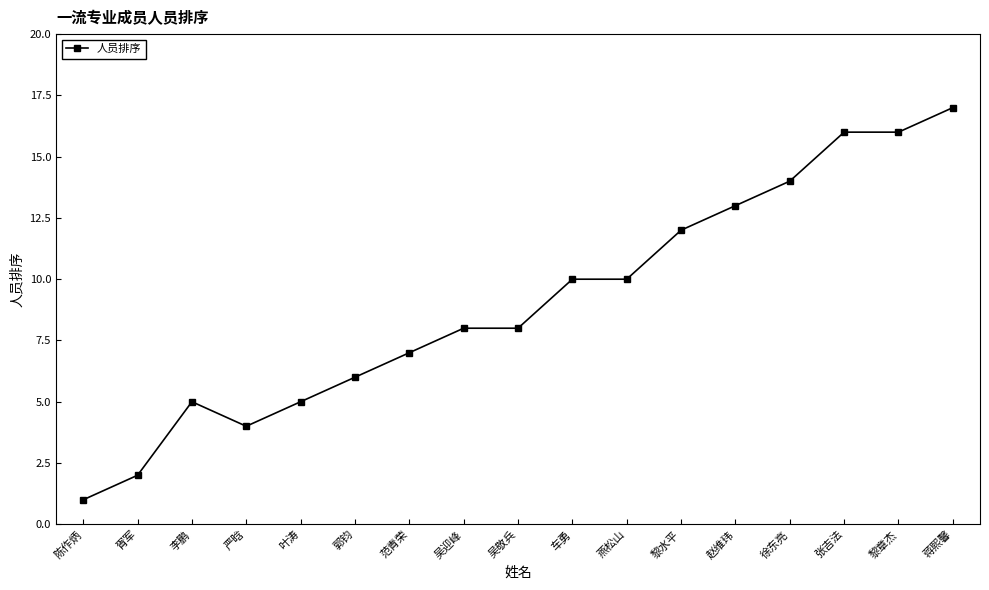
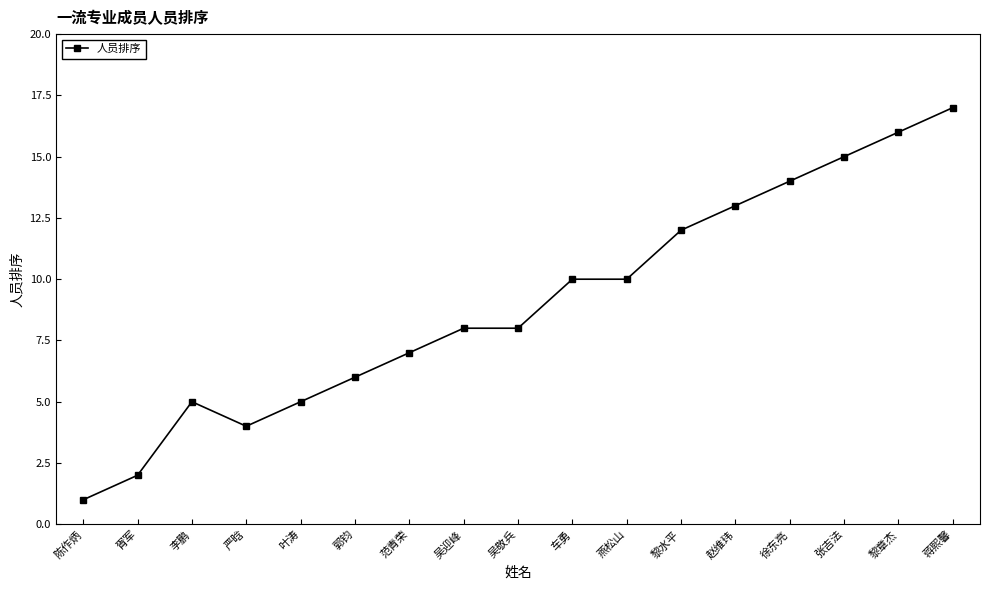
张吉法: 16 -> 15
